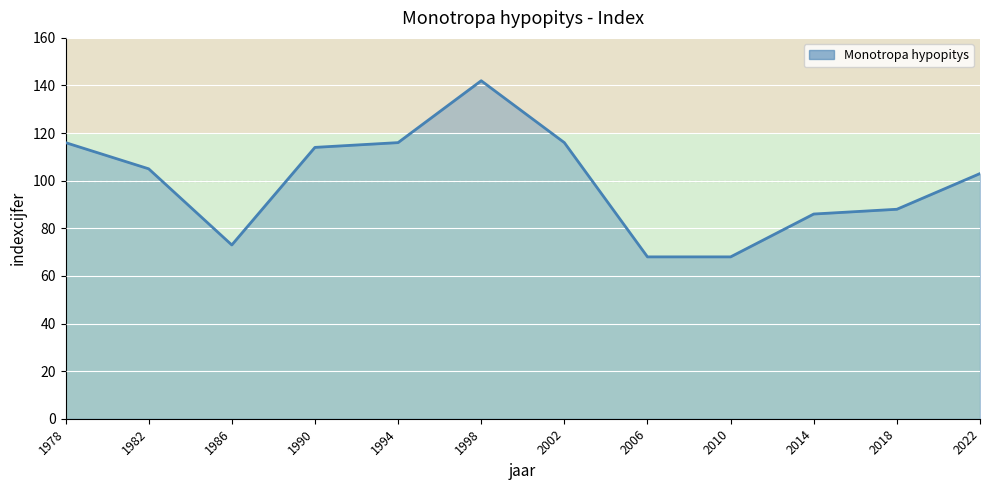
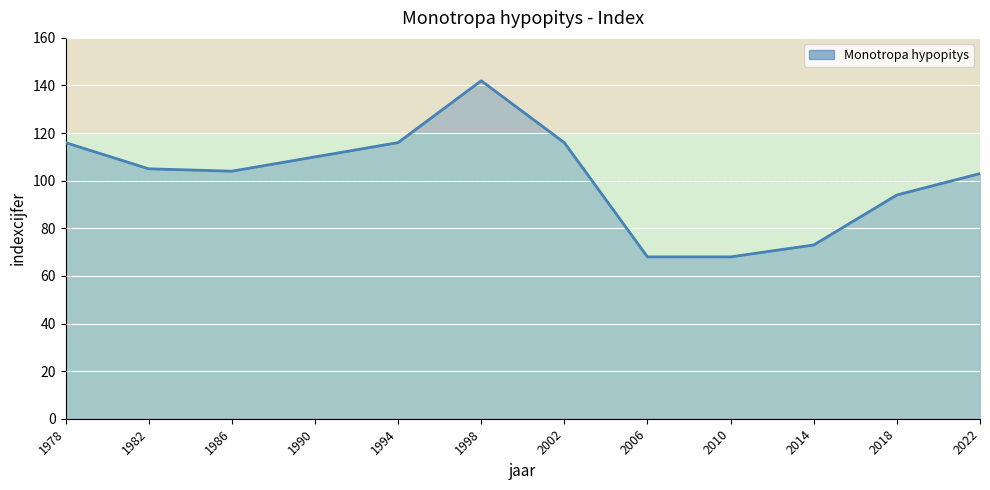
1986: 73 -> 104
1990: 114 -> 110
2014: 86 -> 73
2018: 88 -> 94
